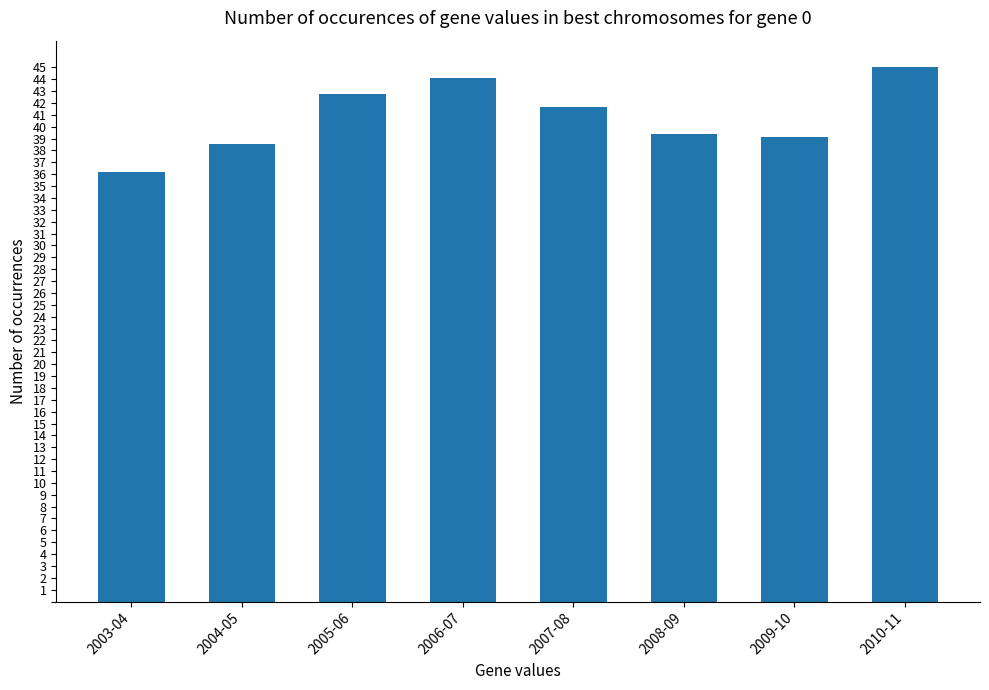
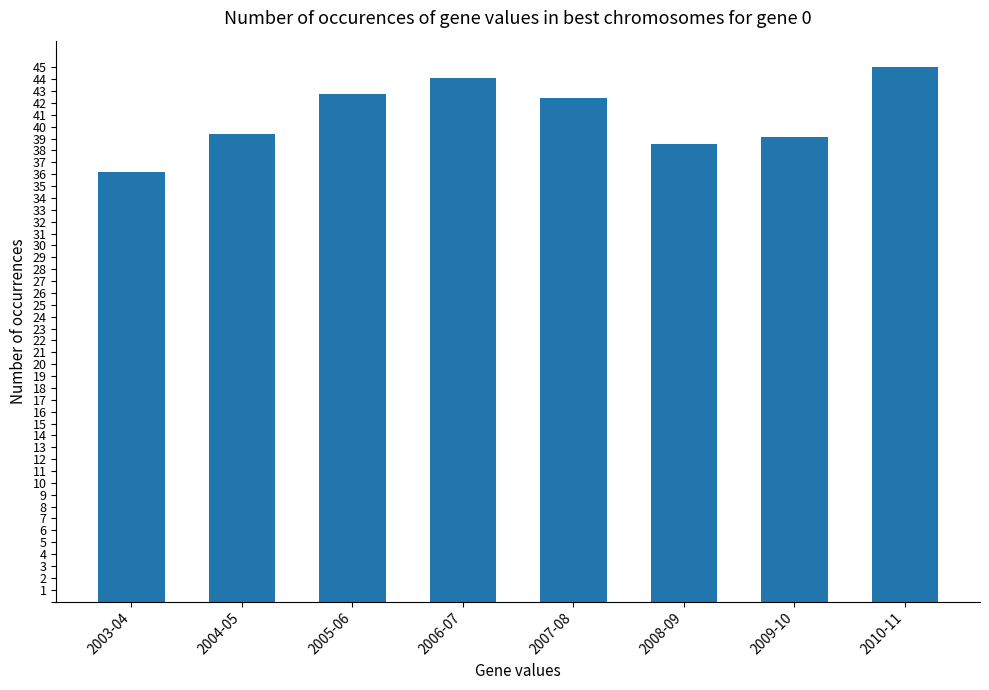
2004-05: 38.5 -> 39.4
2007-08: 41.7 -> 42.4
2008-09: 39.4 -> 38.6
